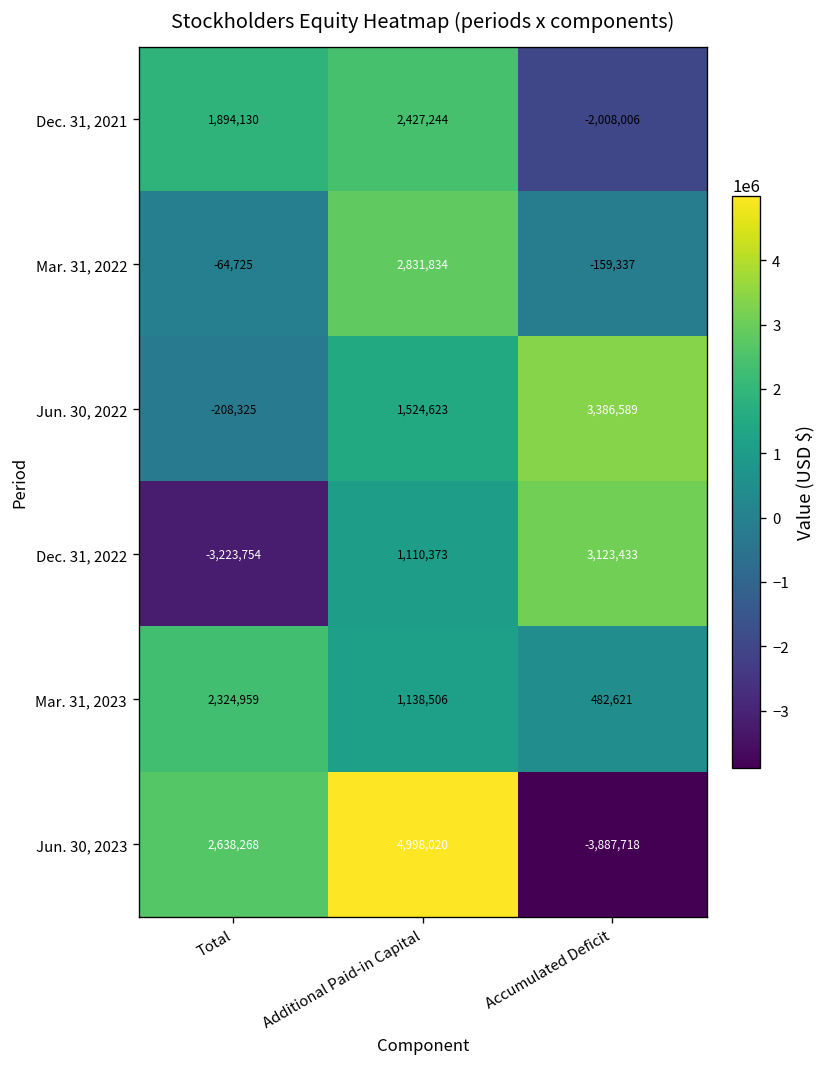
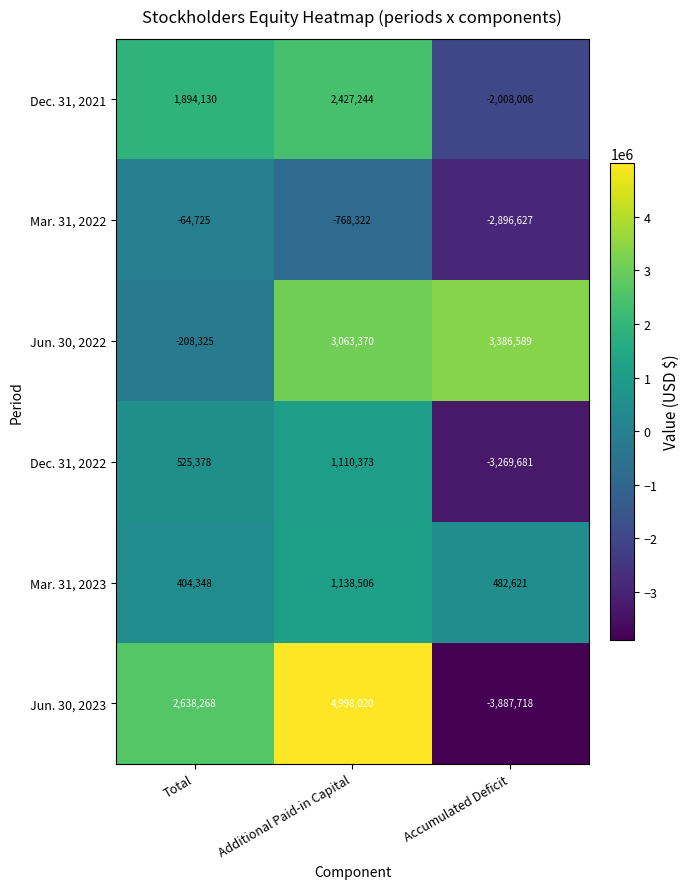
Mar. 31, 2022, Additional Paid-in Capital: 2,831,834 -> -768,322
Mar. 31, 2022, Accumulated Deficit: -159,337 -> -2,896,627
Jun. 30, 2022, Additional Paid-in Capital: 1,524,623 -> 3,063,370
Dec. 31, 2022, Total: -3,223,754 -> 525,378
Dec. 31, 2022, Accumulated Deficit: 3,123,433 -> -3,269,681
Mar. 31, 2023, Total: 2,324,959 -> 404,348
